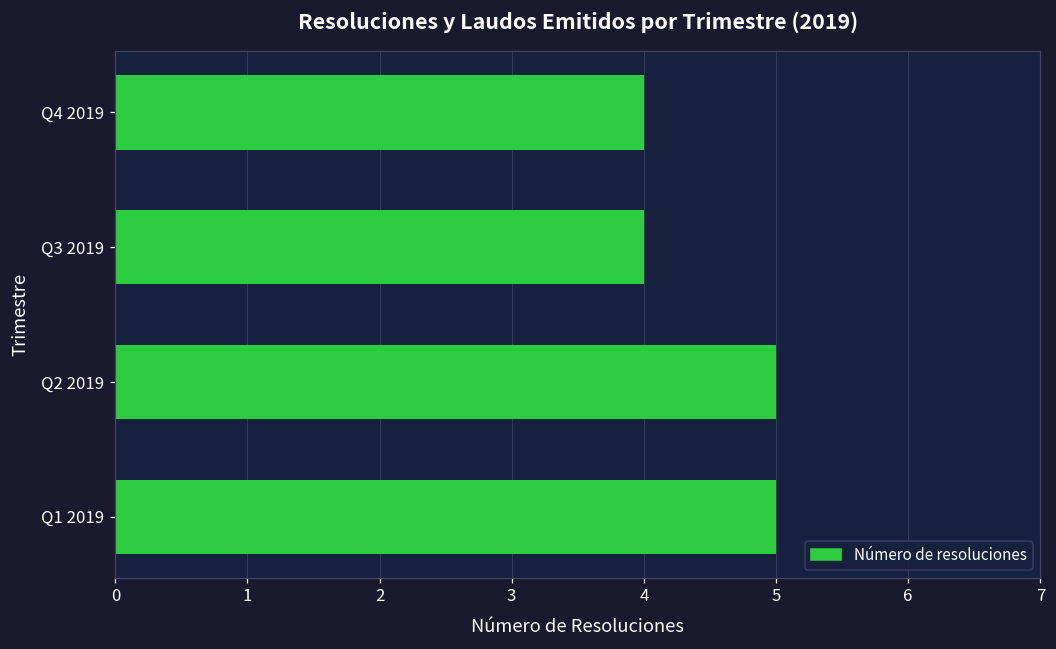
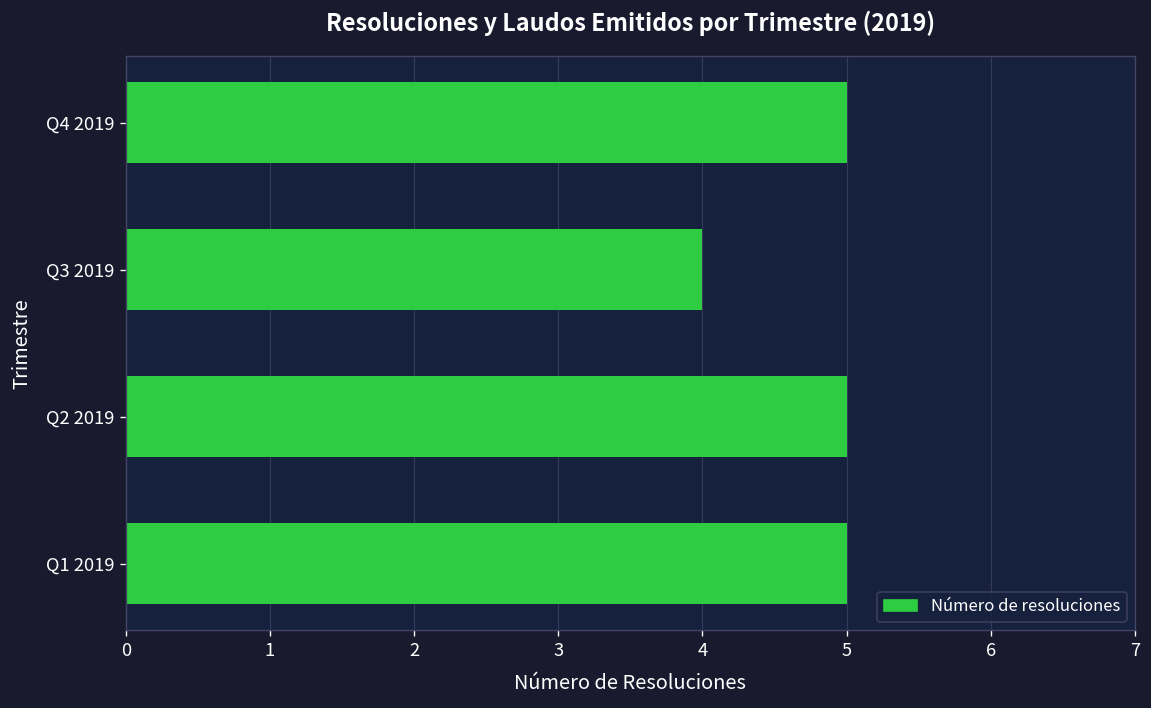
Q4 2019: 4 -> 5
